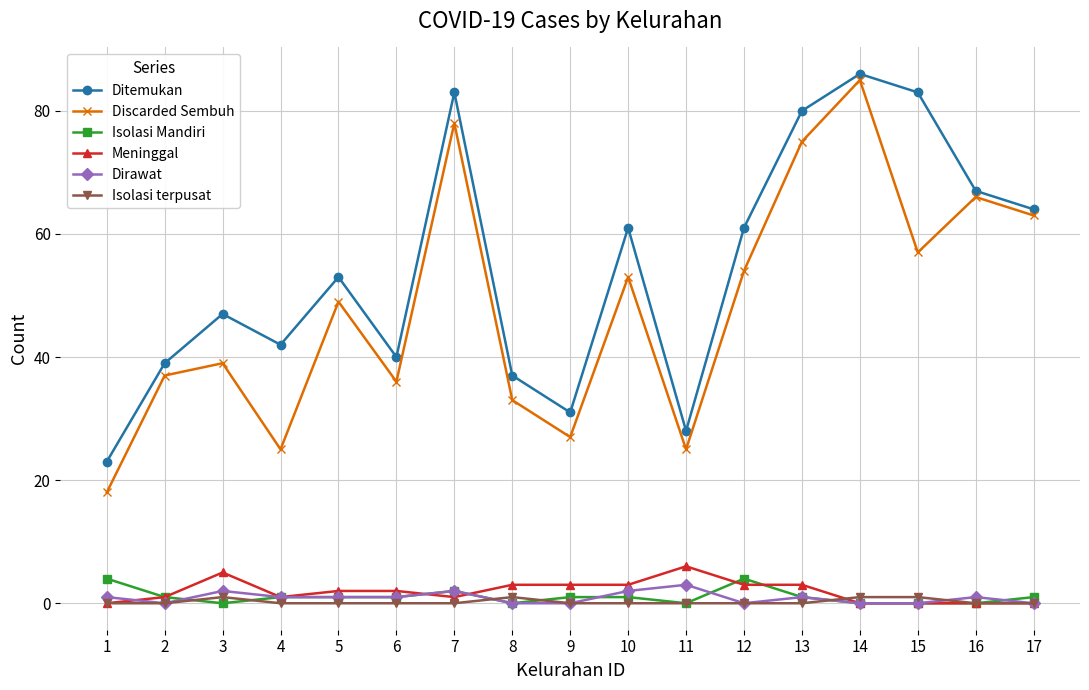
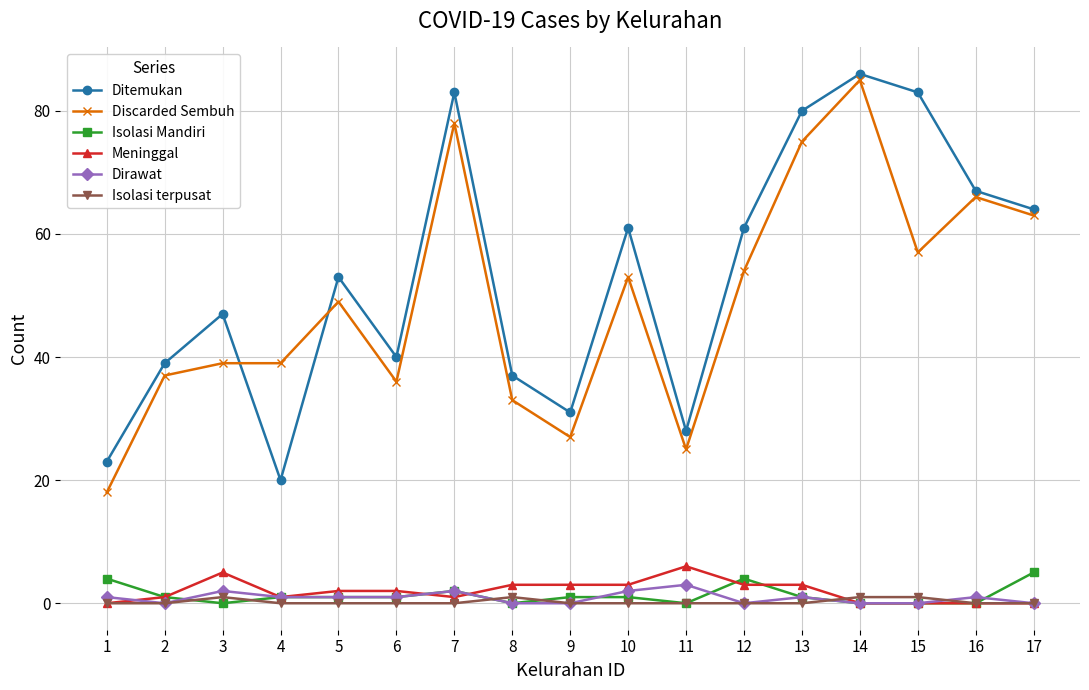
Ditemukan, 4: 42 -> 20
Discarded Sembuh, 4: 25 -> 39
Isolasi Mandiri, 17: 1 -> 5
